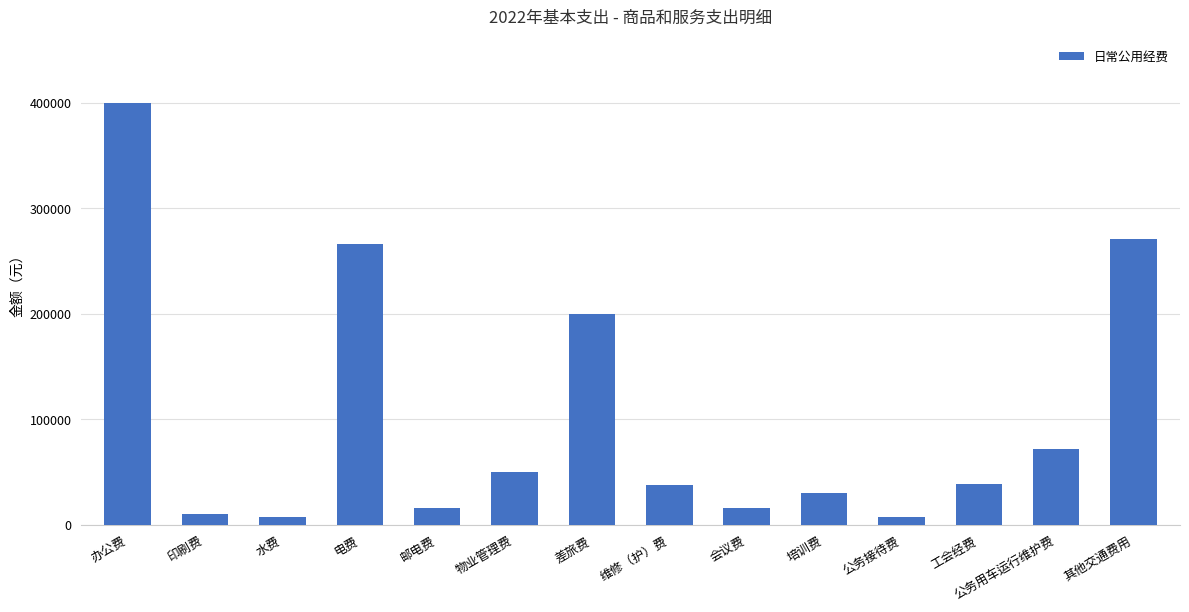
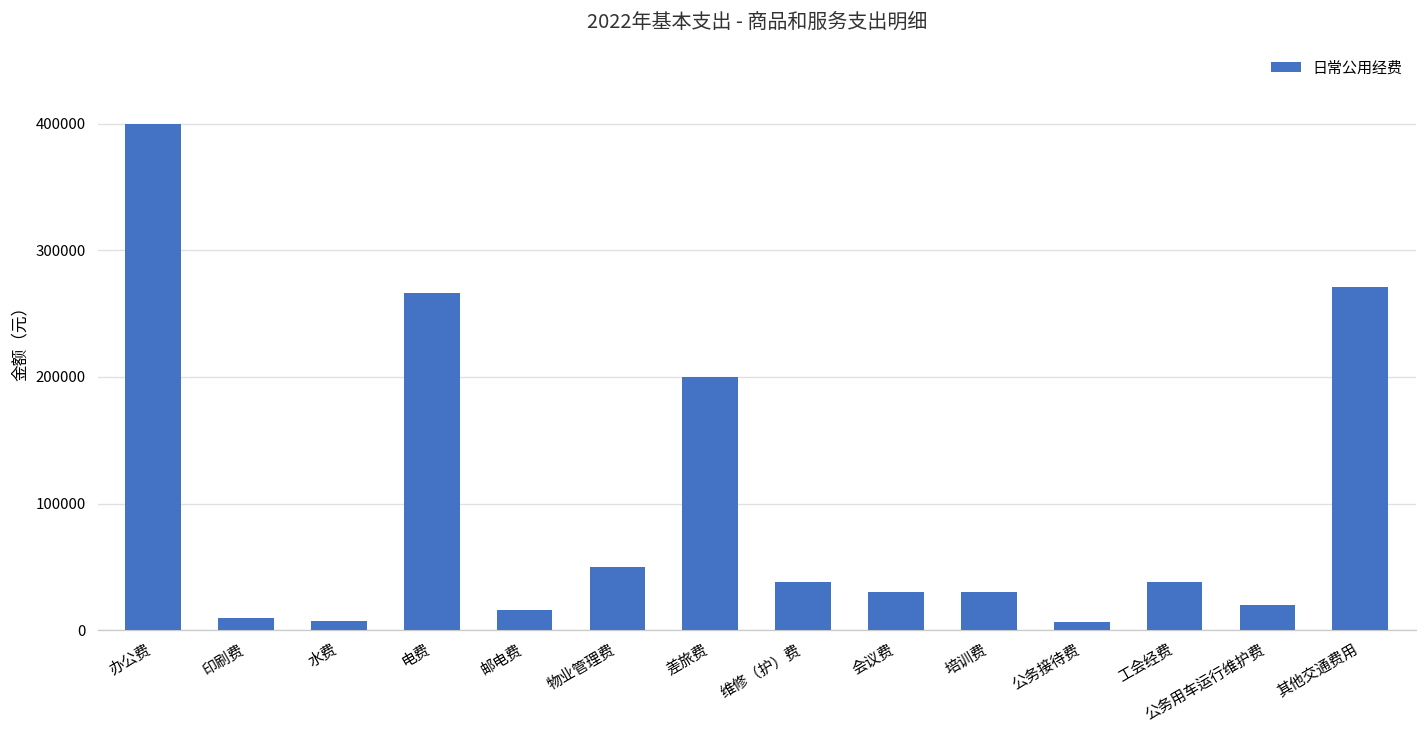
会议费: 16000 -> 30000
公务用车运行维护费: 72000 -> 20000
